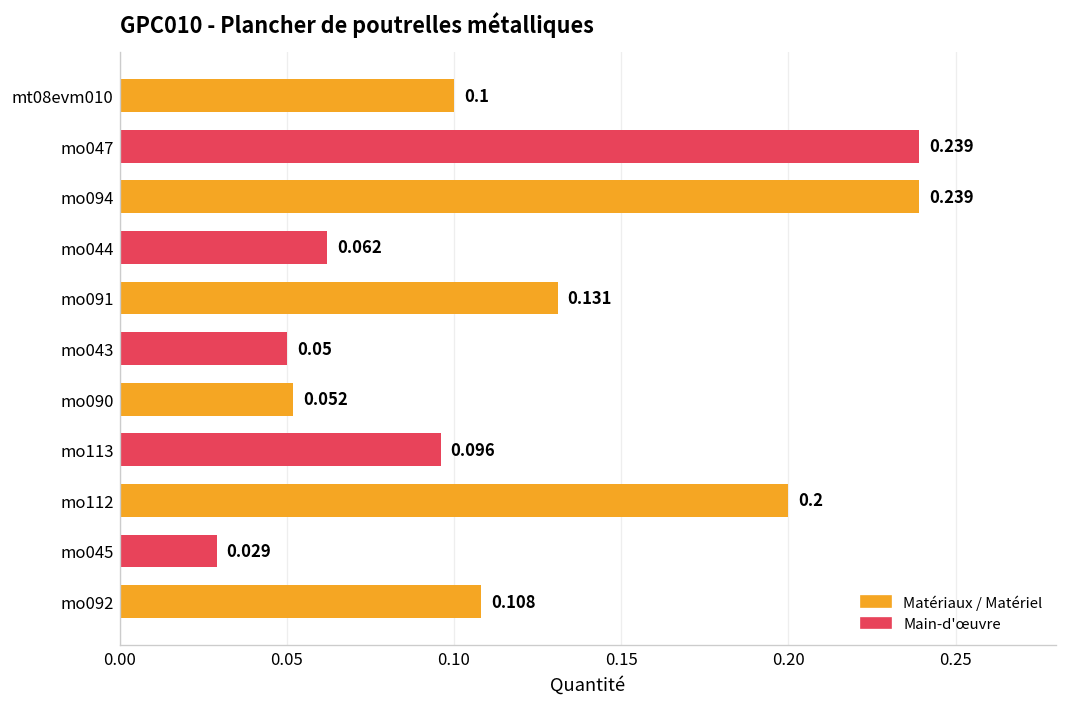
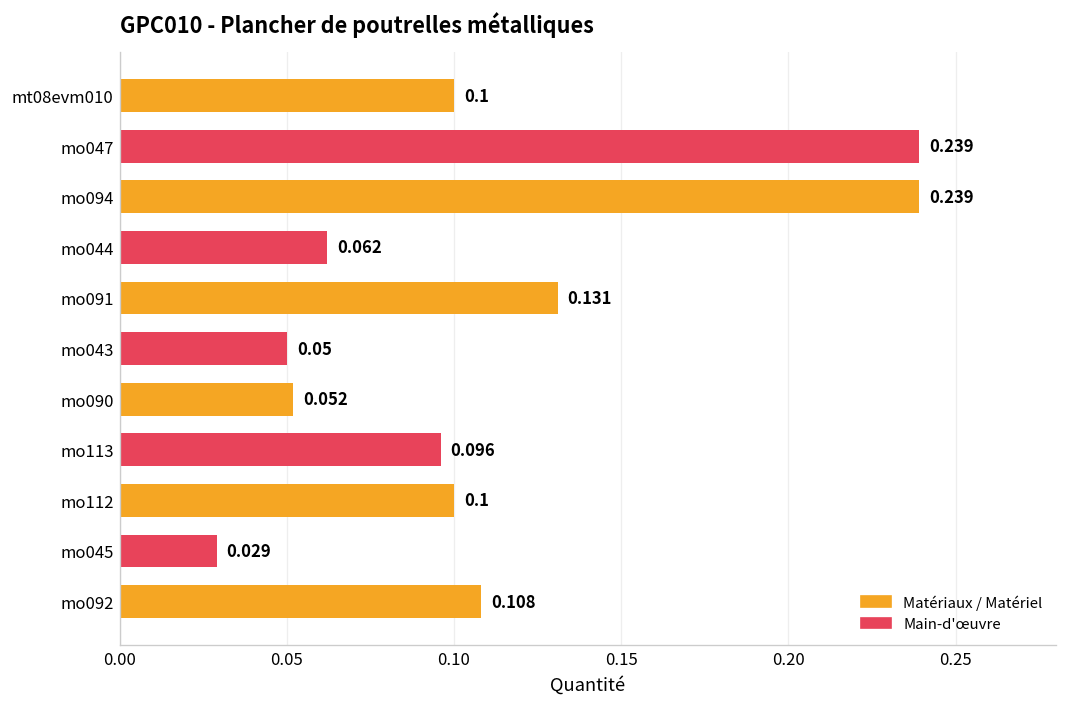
mo112: 0.2 -> 0.1
